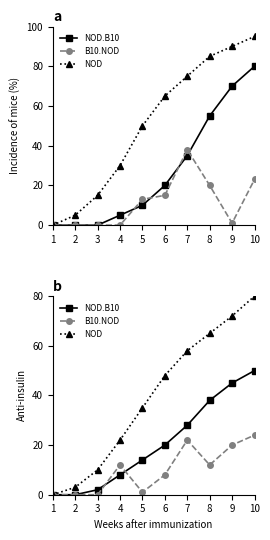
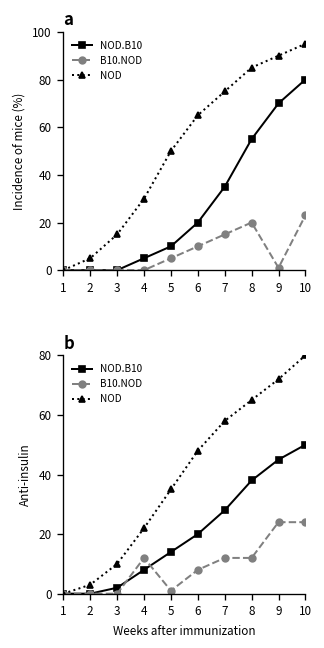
a, B10.NOD, 5: 13 -> 5
a, B10.NOD, 6: 15 -> 10
a, B10.NOD, 7: 38 -> 15
b, B10.NOD, 7: 22 -> 12
b, B10.NOD, 9: 20 -> 24
